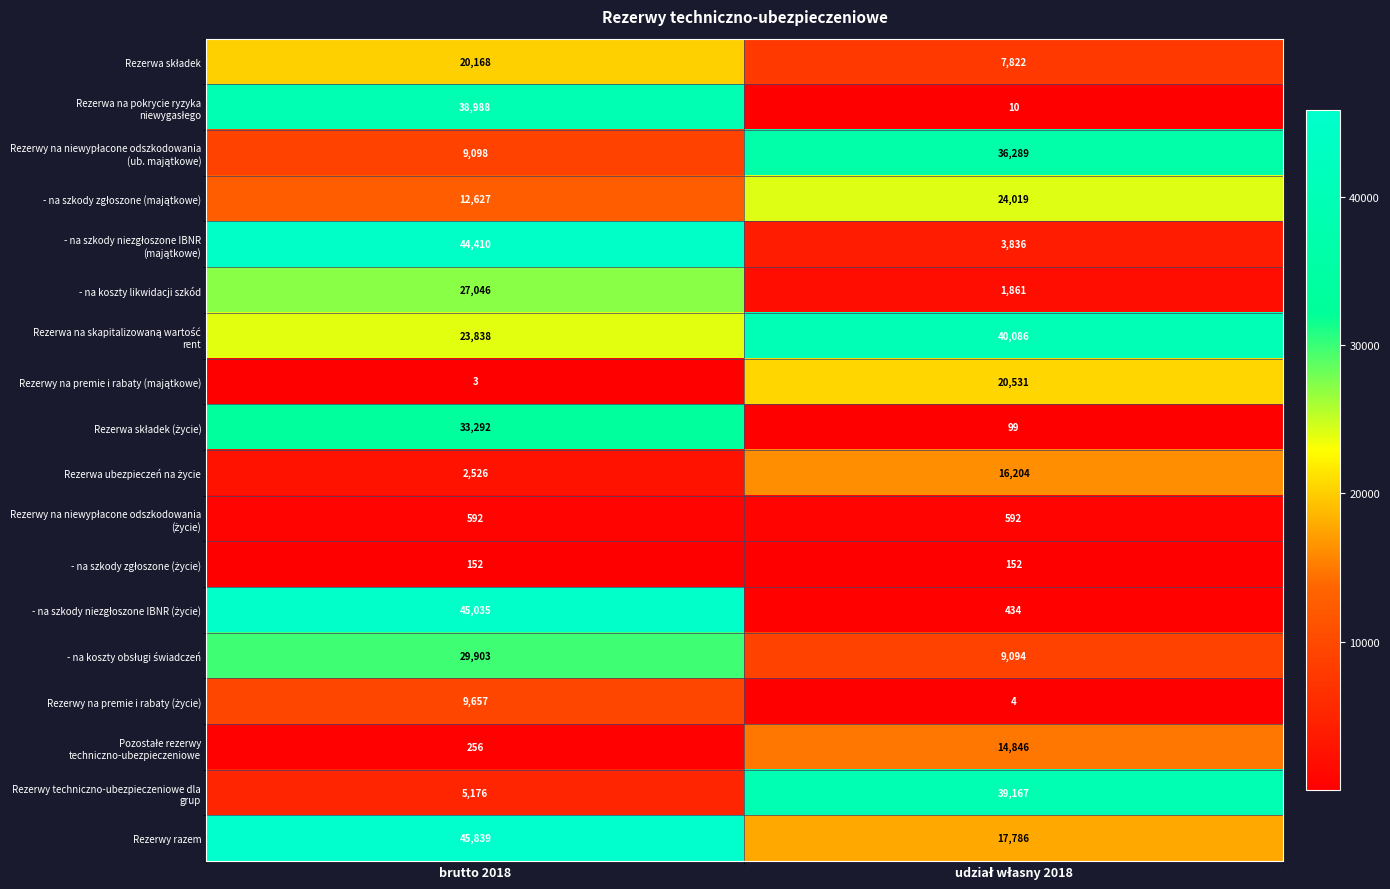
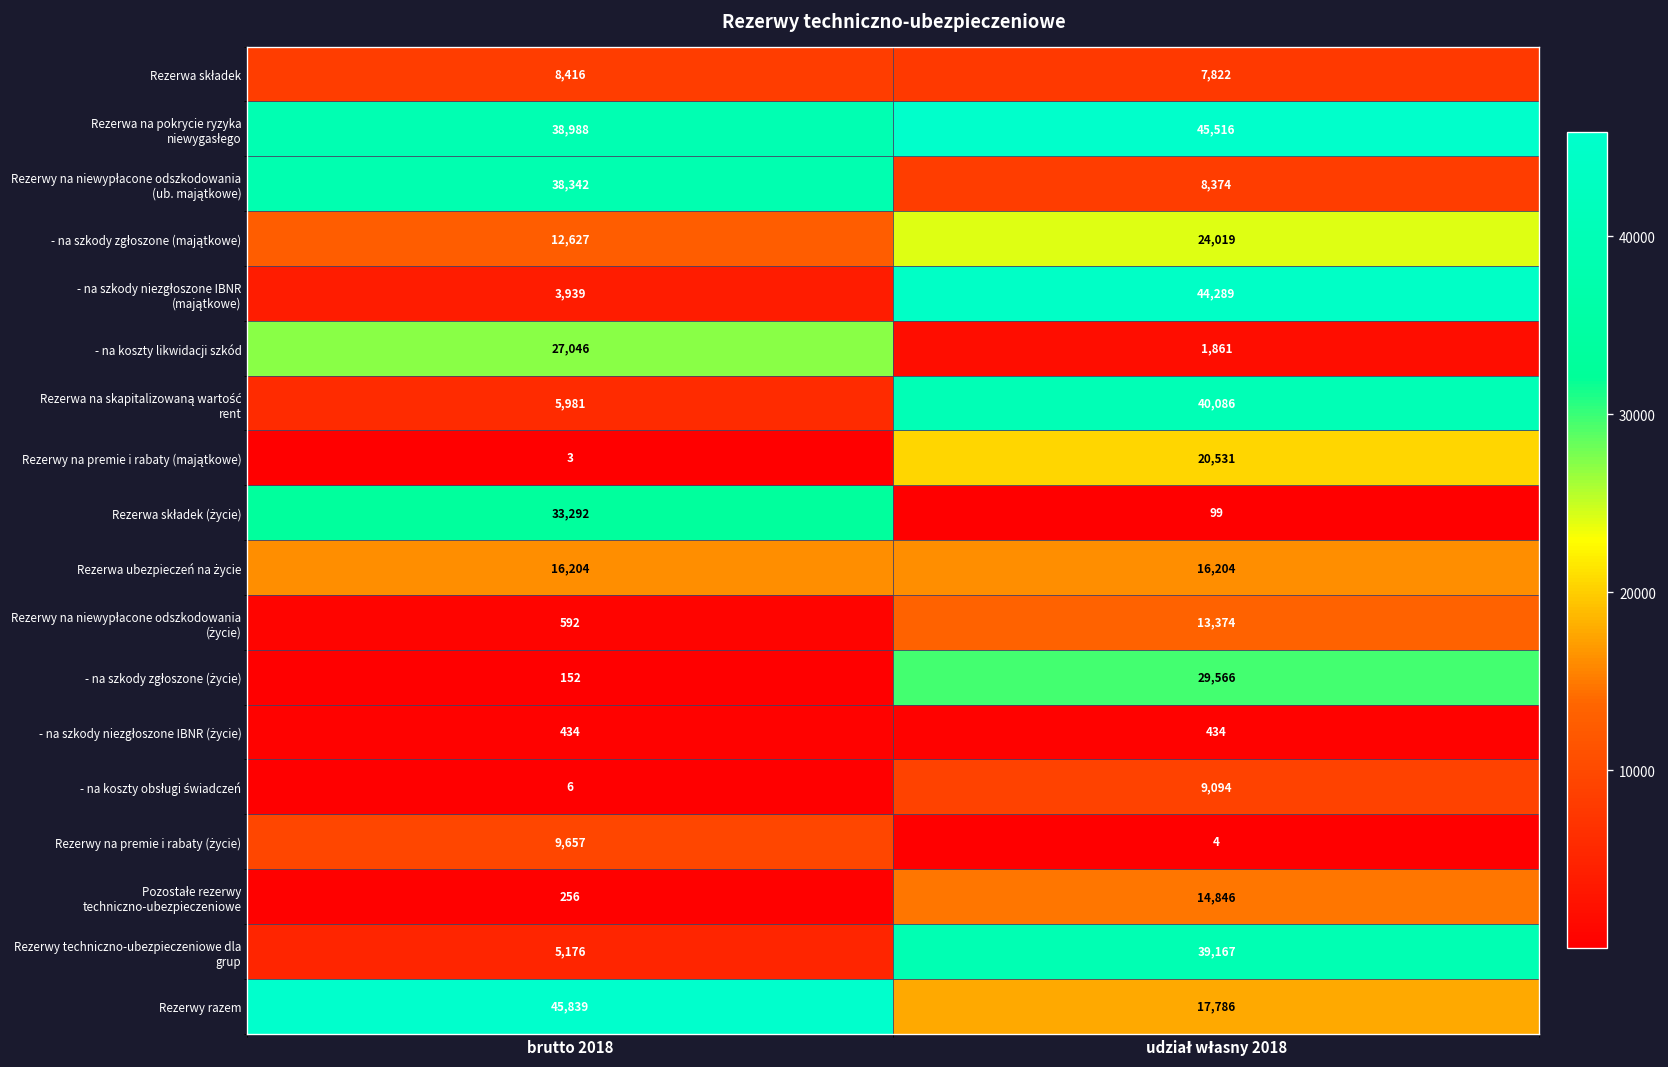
Rezerwa składek, brutto 2018: 20,168 -> 8,416
Rezerwa na pokrycie ryzyka niewygasłego, udział własny 2018: 10 -> 45,516
Rezerwy na niewypłacone odszkodowania (ub. majątkowe), brutto 2018: 9,098 -> 38,342
Rezerwy na niewypłacone odszkodowania (ub. majątkowe), udział własny 2018: 36,289 -> 8,374
- na szkody niezgłoszone IBNR (majątkowe), brutto 2018: 44,410 -> 3,939
- na szkody niezgłoszone IBNR (majątkowe), udział własny 2018: 3,836 -> 44,289
Rezerwa na skapitalizowaną wartość rent, brutto 2018: 23,838 -> 5,981
Rezerwa ubezpieczeń na życie, brutto 2018: 2,526 -> 16,204
Rezerwy na niewypłacone odszkodowania (życie), udział własny 2018: 592 -> 13,374
- na szkody zgłoszone (życie), udział własny 2018: 152 -> 29,566
- na szkody niezgłoszone IBNR (życie), brutto 2018: 45,035 -> 434
- na koszty obsługi świadczeń, brutto 2018: 29,903 -> 6
